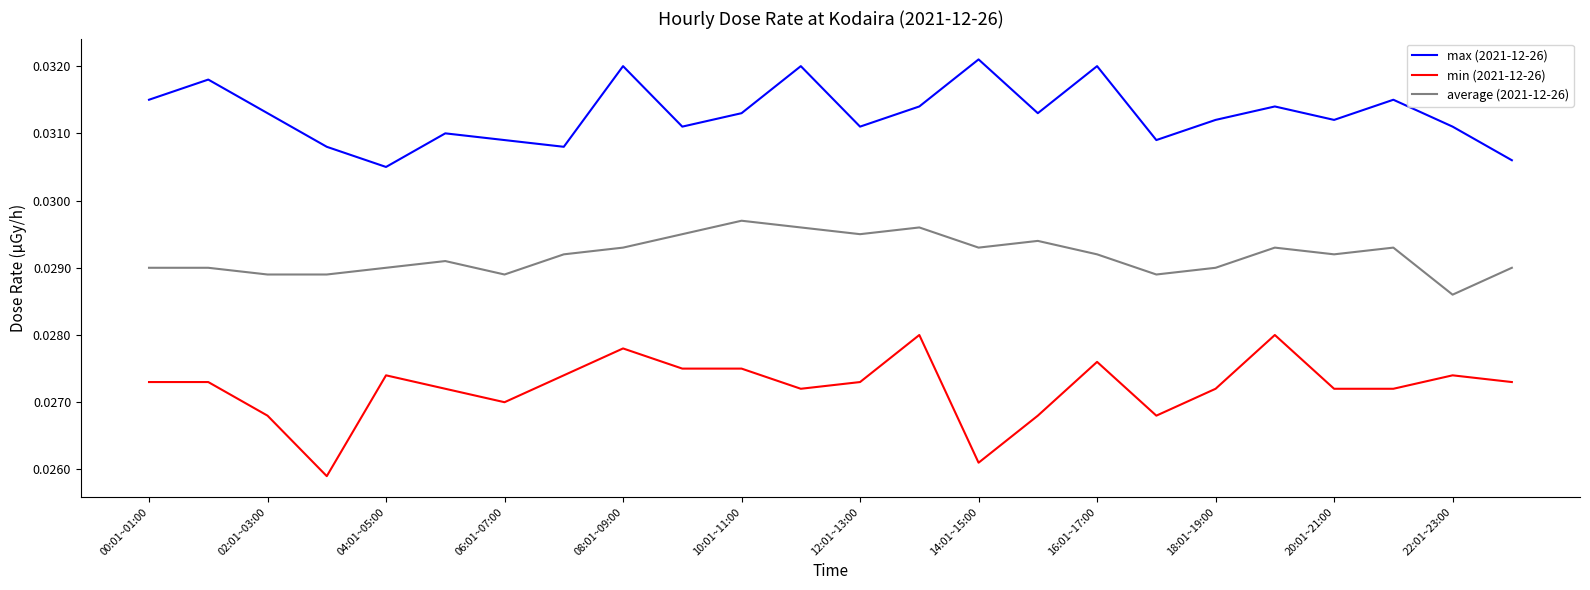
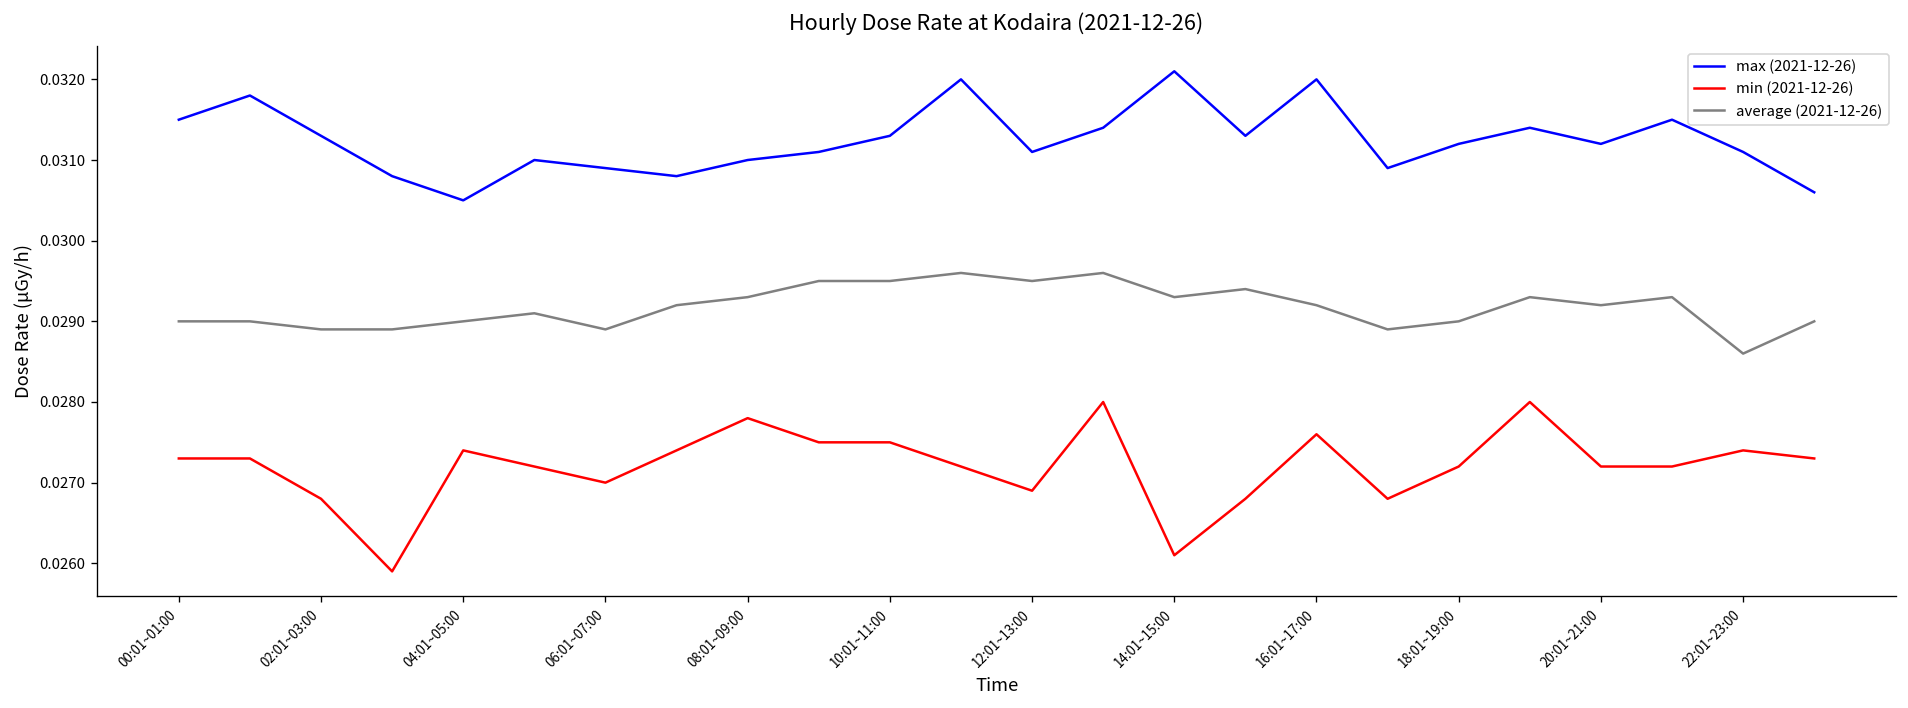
max (2021-12-26), 08:01~09:00: 0.032 -> 0.031
average (2021-12-26), 10:01~11:00: 0.0297 -> 0.0295
min (2021-12-26), 12:01~13:00: 0.0273 -> 0.0269
